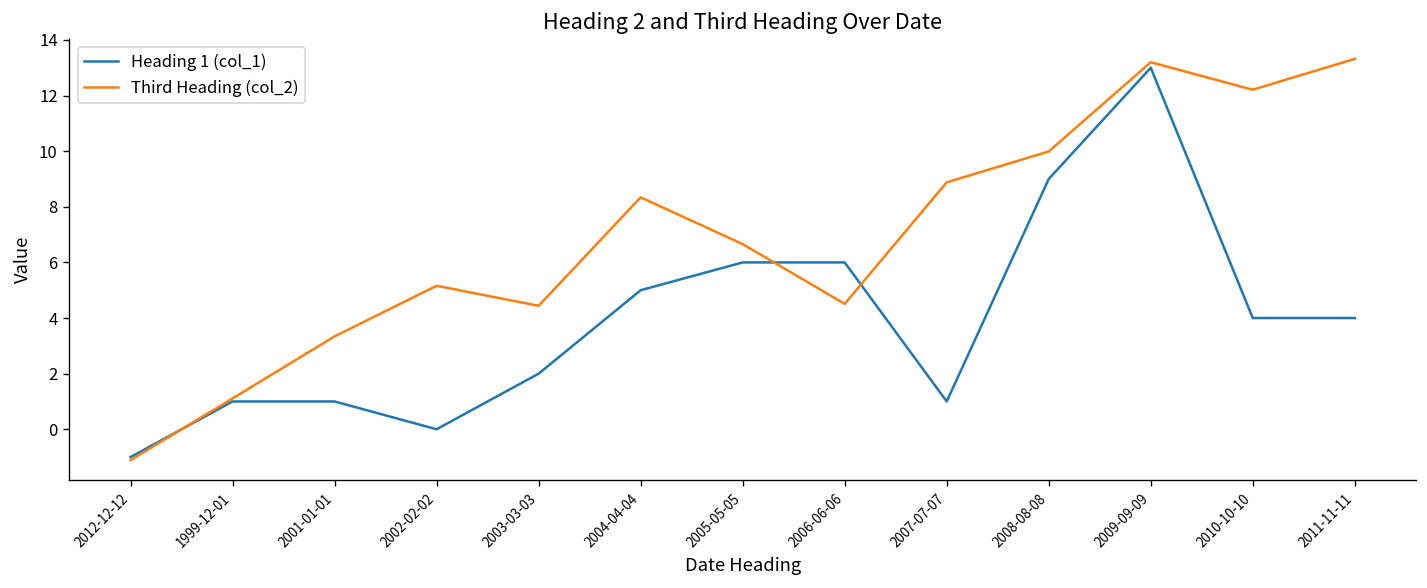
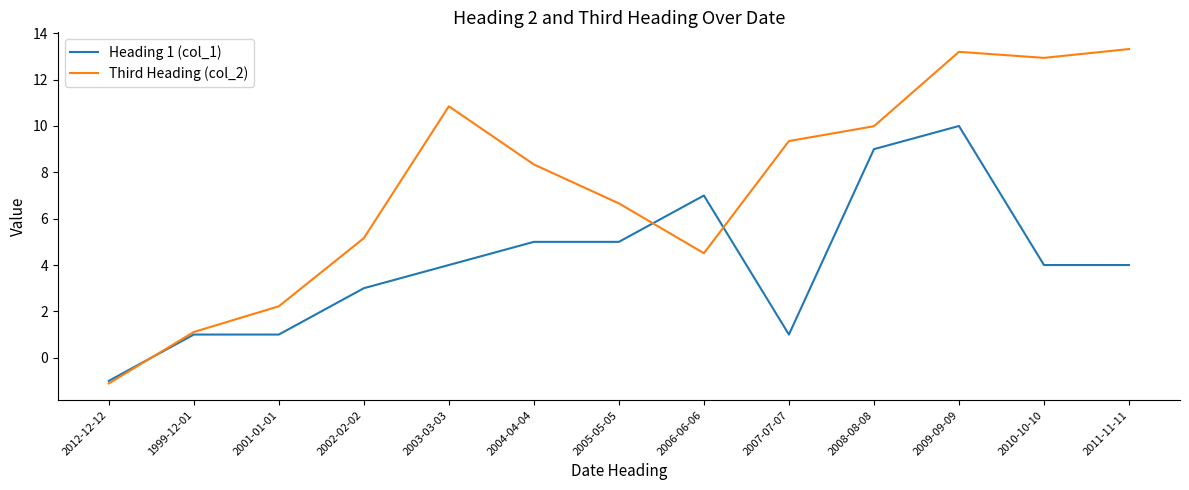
Third Heading (col_2), 2001-01-01: 3.3 -> 2.2
Heading 1 (col_1), 2002-02-02: 0 -> 3
Heading 1 (col_1), 2003-03-03: 2 -> 4
Third Heading (col_2), 2003-03-03: 4.4 -> 10.9
Heading 1 (col_1), 2005-05-05: 6 -> 5
Heading 1 (col_1), 2006-06-06: 6 -> 7
Third Heading (col_2), 2007-07-07: 8.9 -> 9.4
Heading 1 (col_1), 2009-09-09: 13 -> 10
Third Heading (col_2), 2010-10-10: 12.2 -> 12.9
